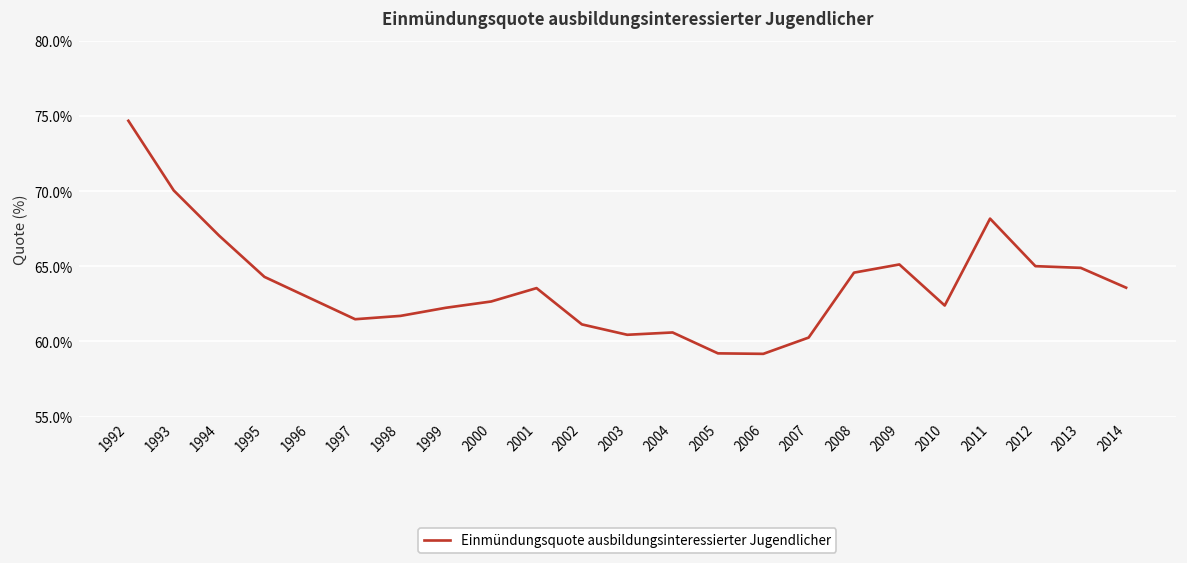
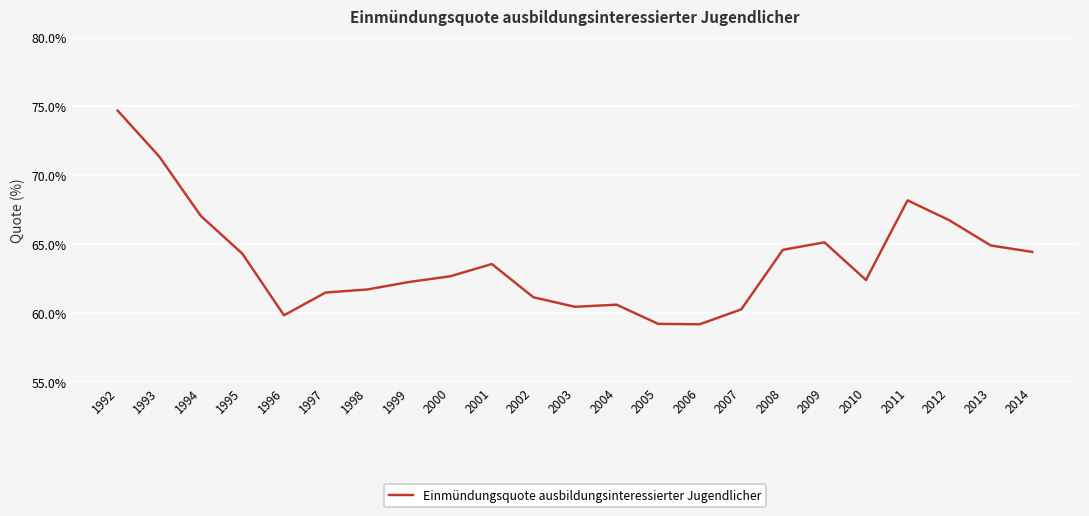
1993: 70.1% -> 71.4%
1996: 62.9% -> 59.8%
2012: 65.0% -> 66.7%
2014: 63.6% -> 64.4%
